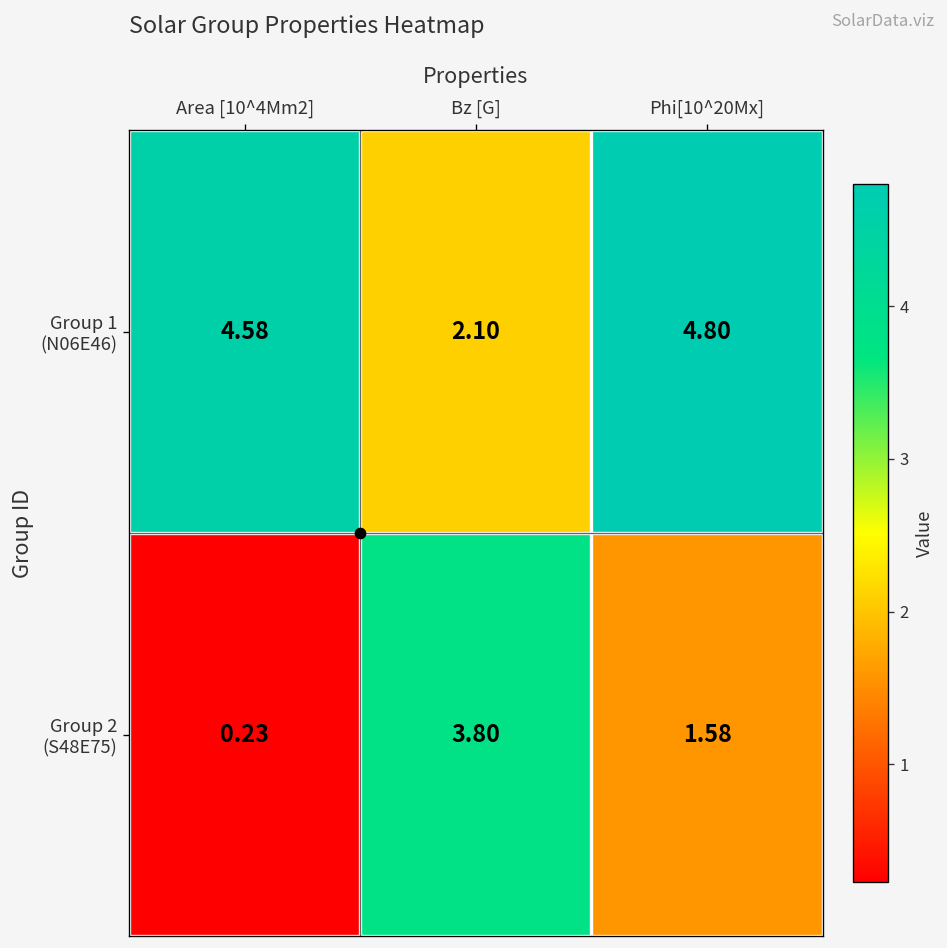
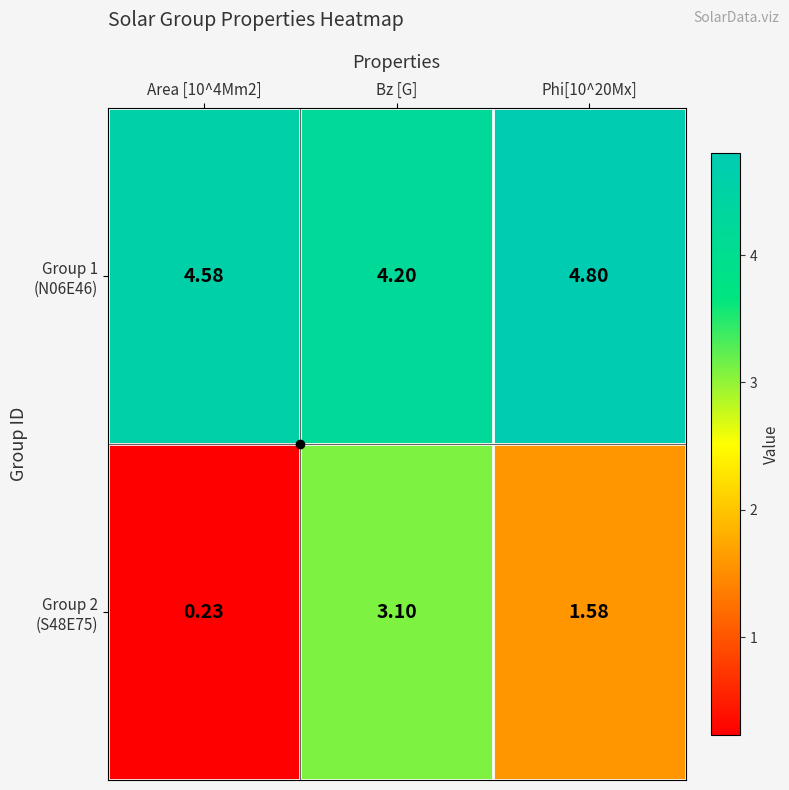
Group 1 (N06E46), Bz [G]: 2.10 -> 4.20
Group 2 (S48E75), Bz [G]: 3.80 -> 3.10
